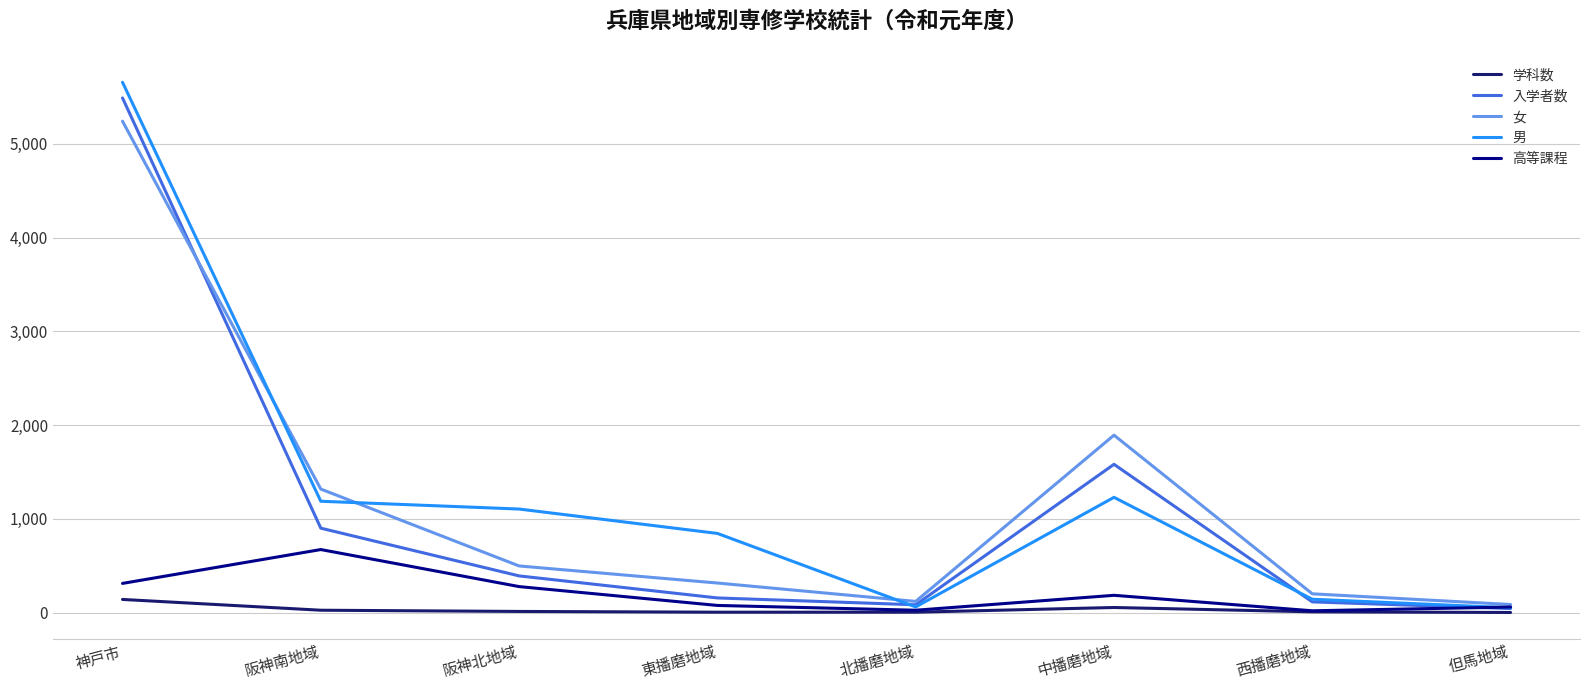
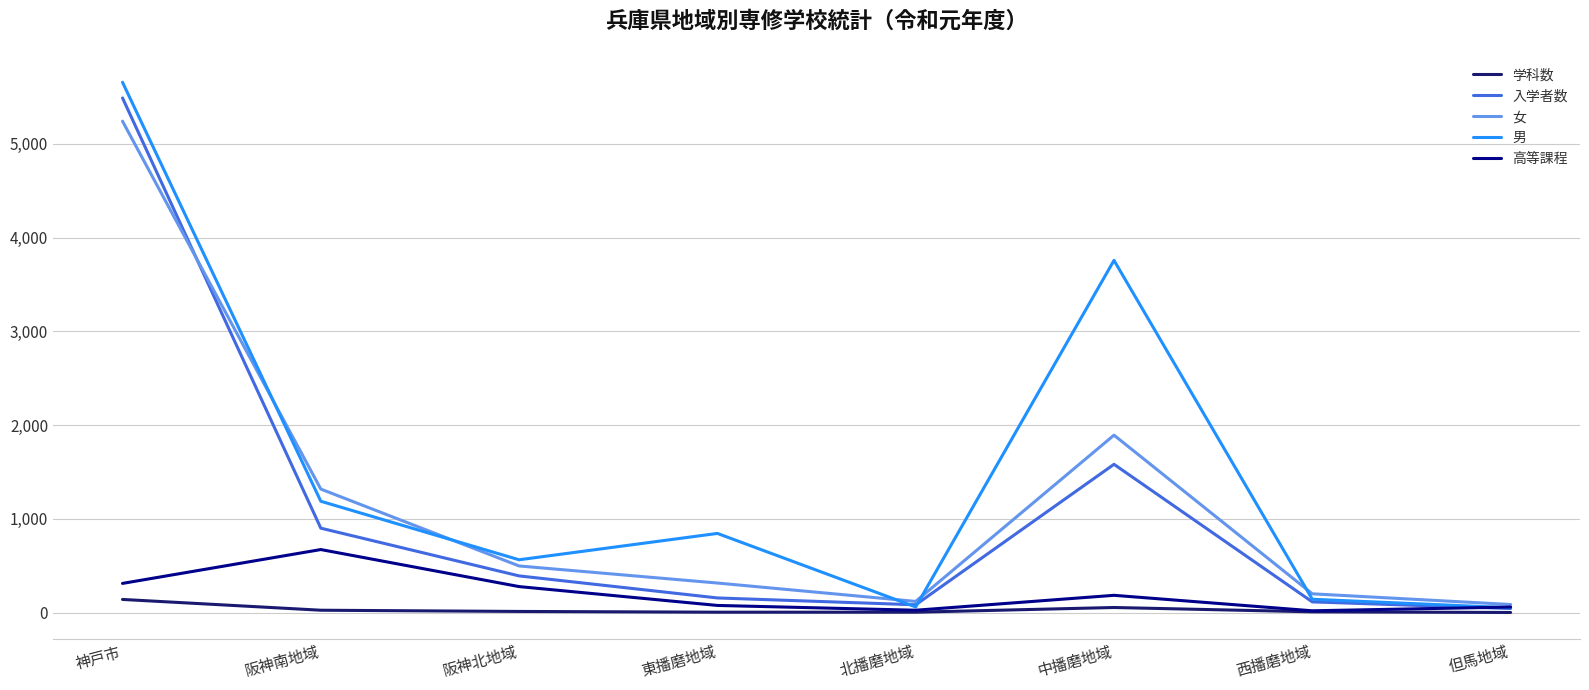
男, 阪神北地域: 1,100 -> 600
男, 中播磨地域: 1,200 -> 3,800
